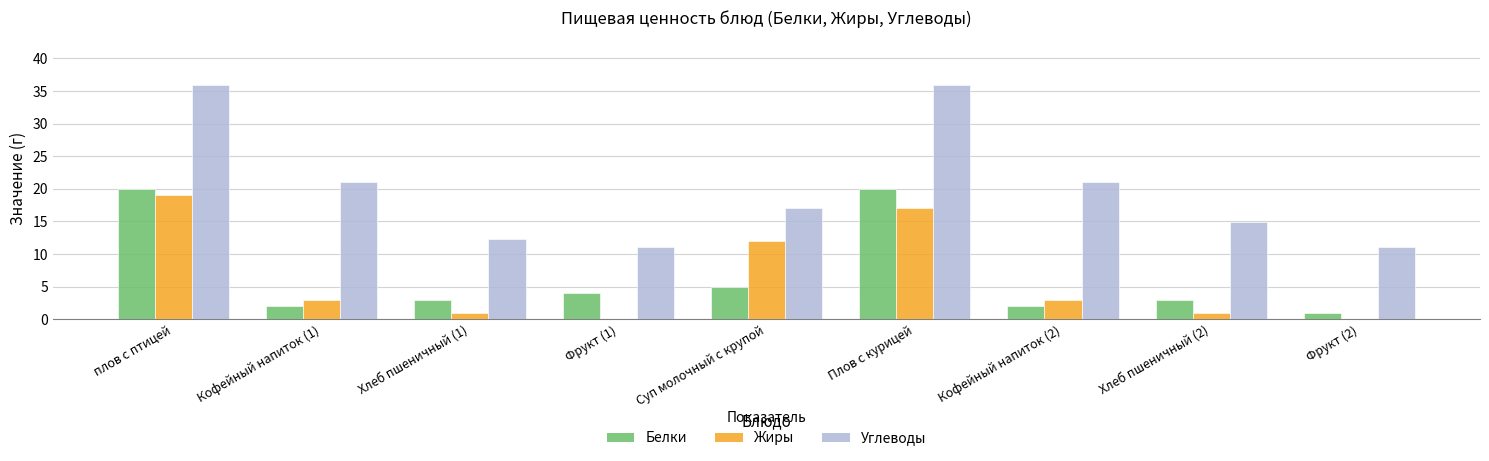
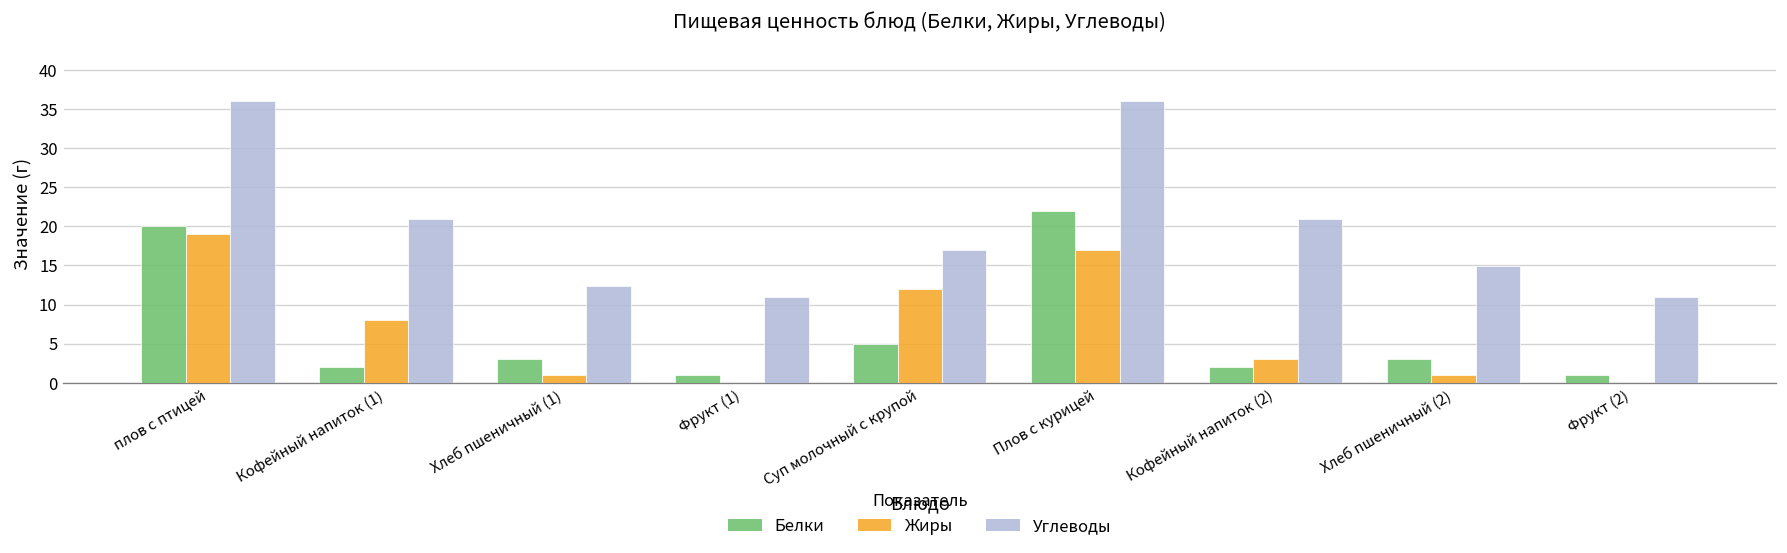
Жиры, Кофейный напиток (1): 3 -> 8
Белки, Фрукт (1): 4 -> 1
Белки, Плов с курицей: 20 -> 22
